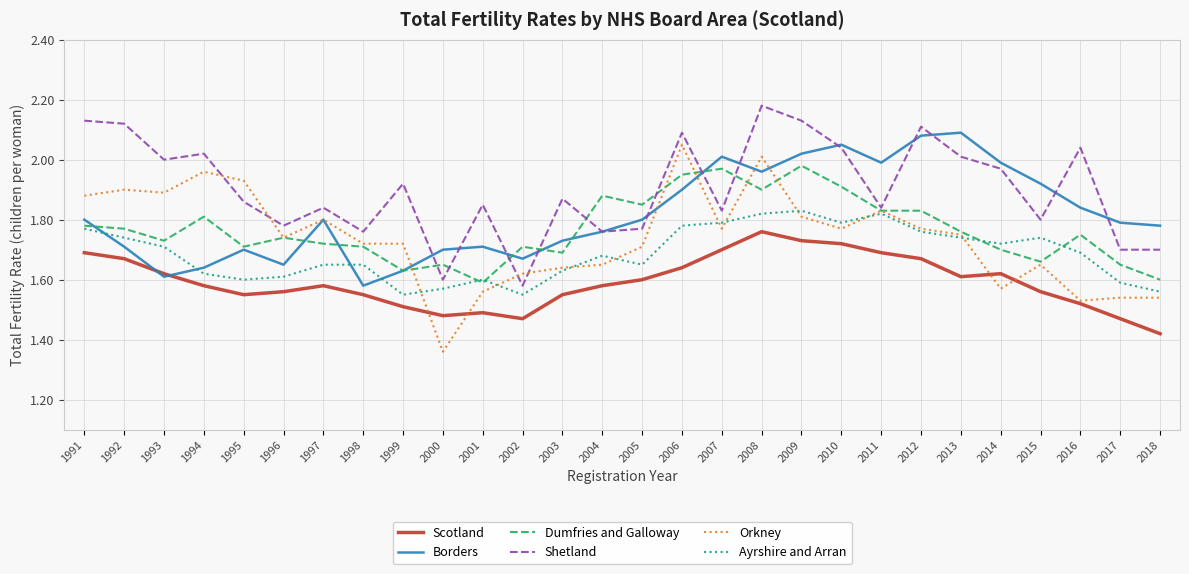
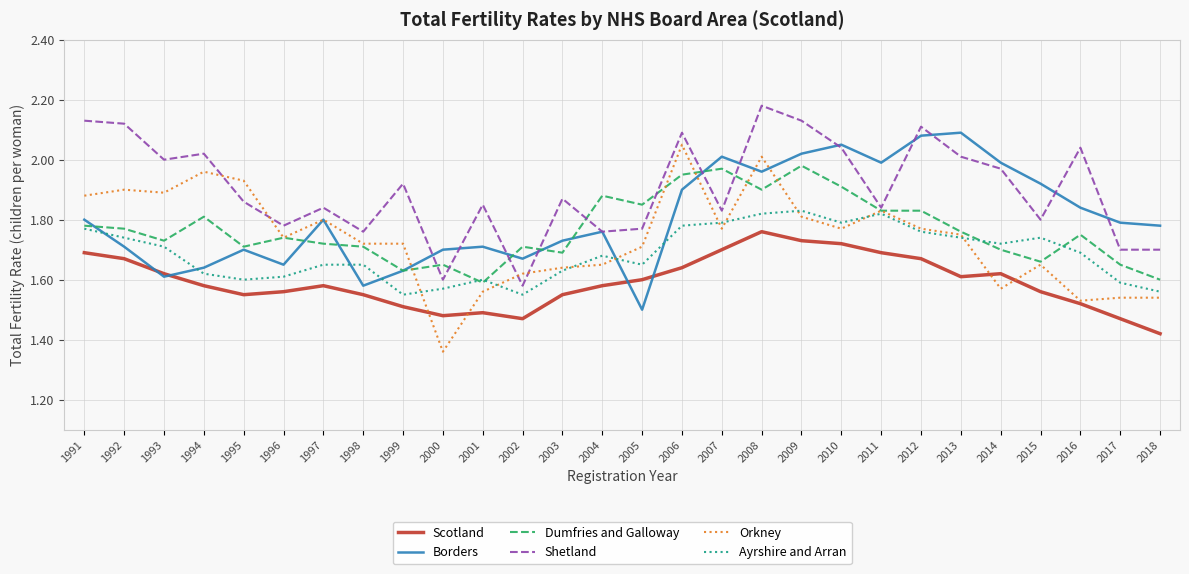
Borders, 2005: 1.8 -> 1.5
